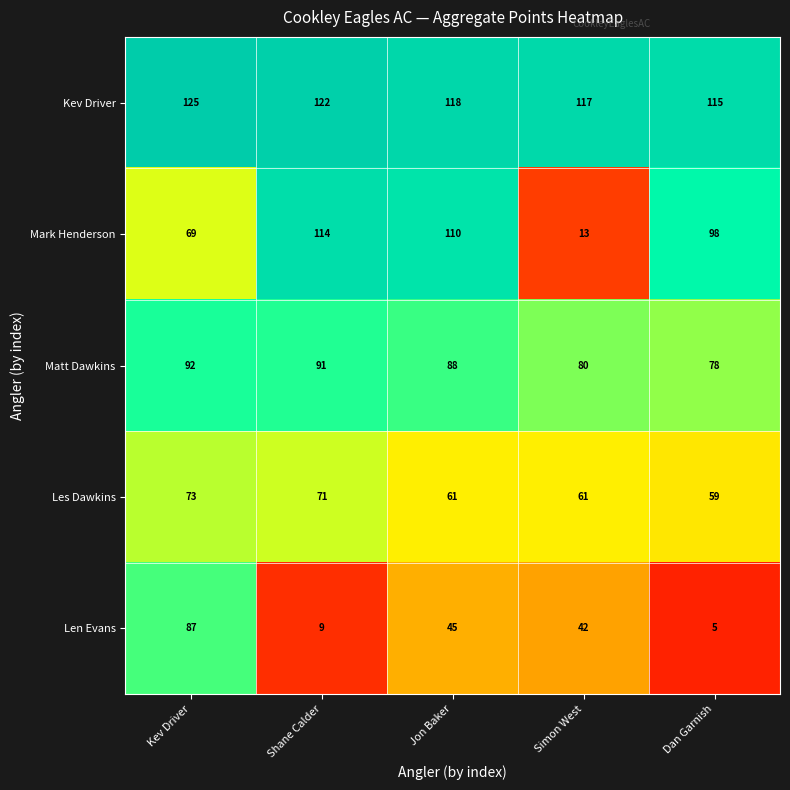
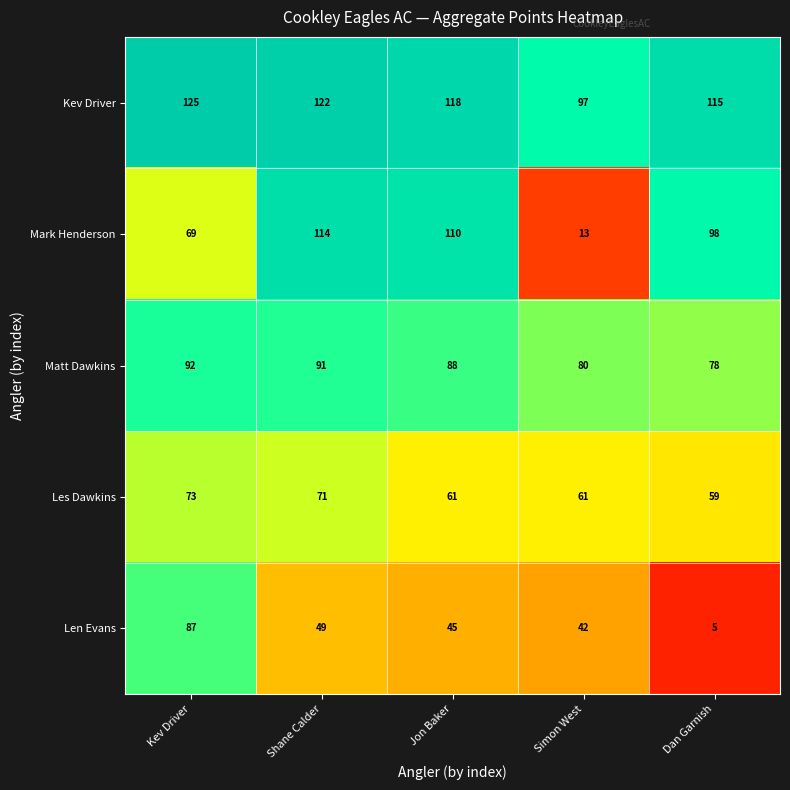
Kev Driver, Simon West: 117 -> 97
Len Evans, Shane Calder: 9 -> 49
